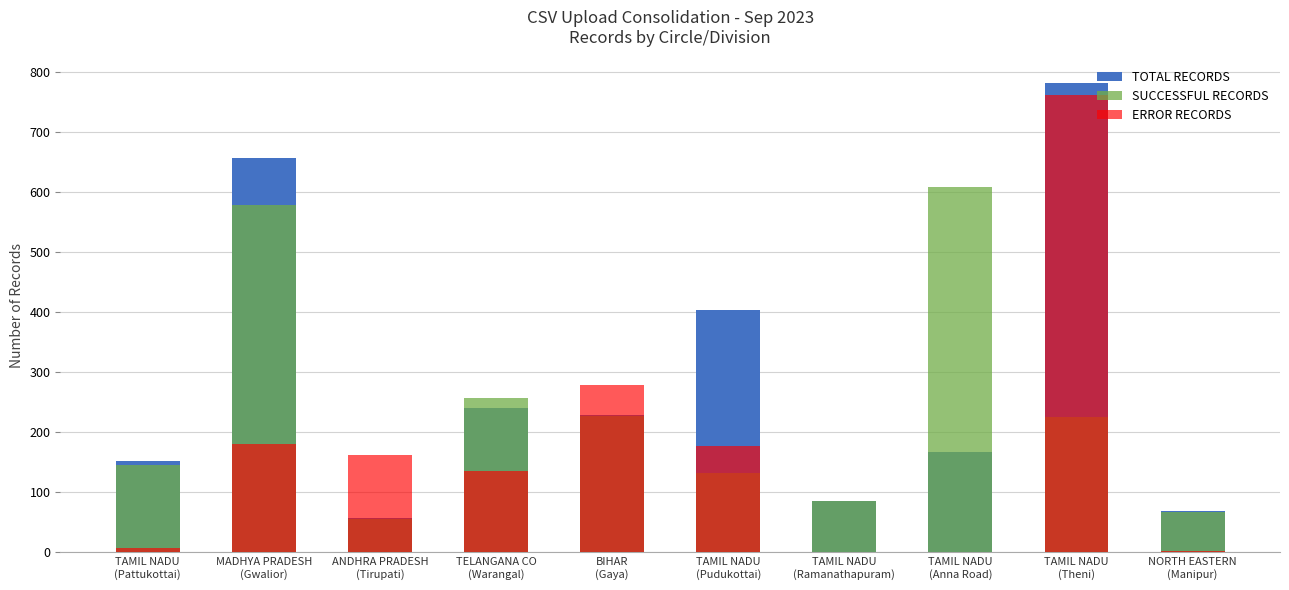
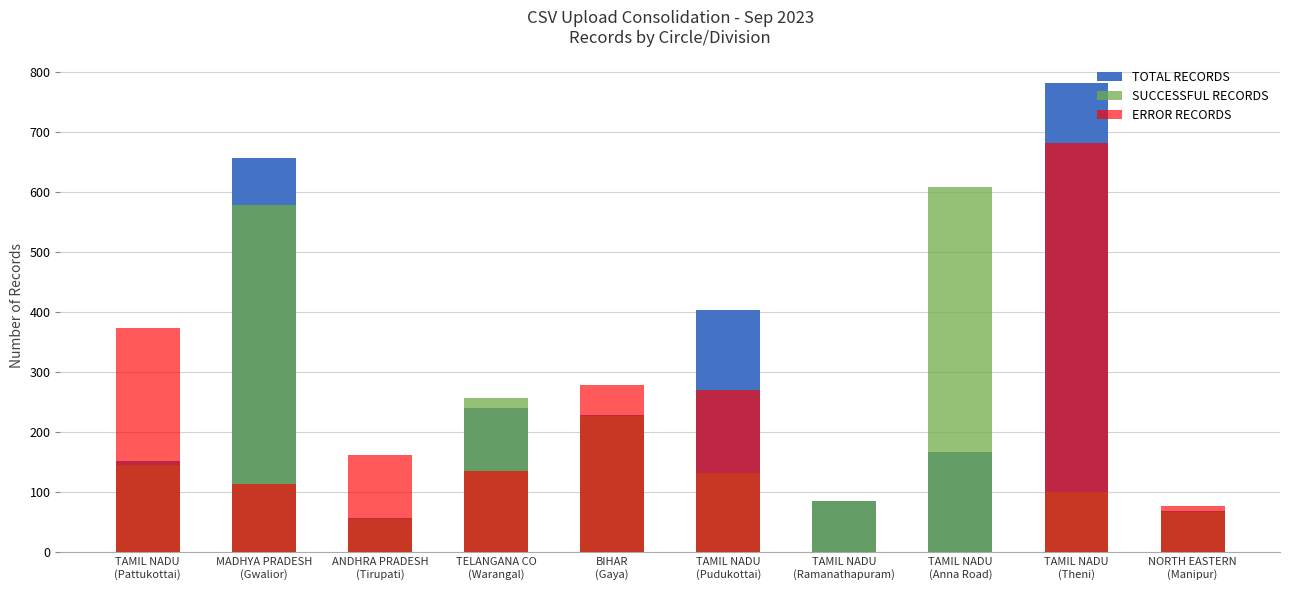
ERROR RECORDS, TAMIL NADU (Pattukottai): 10 -> 370
ERROR RECORDS, MADHYA PRADESH (Gwalior): 180 -> 110
ERROR RECORDS, TAMIL NADU (Pudukottai): 180 -> 270
SUCCESSFUL RECORDS, TAMIL NADU (Theni): 230 -> 100
ERROR RECORDS, TAMIL NADU (Theni): 760 -> 680
ERROR RECORDS, NORTH EASTERN (Manipur): 0 -> 80
